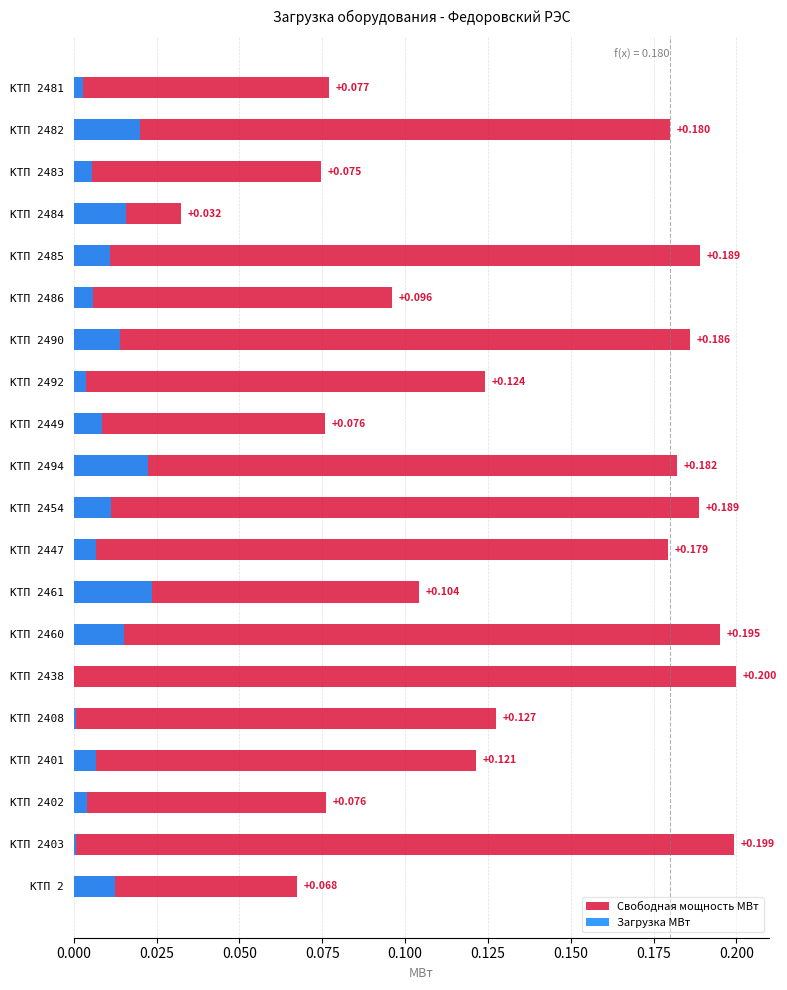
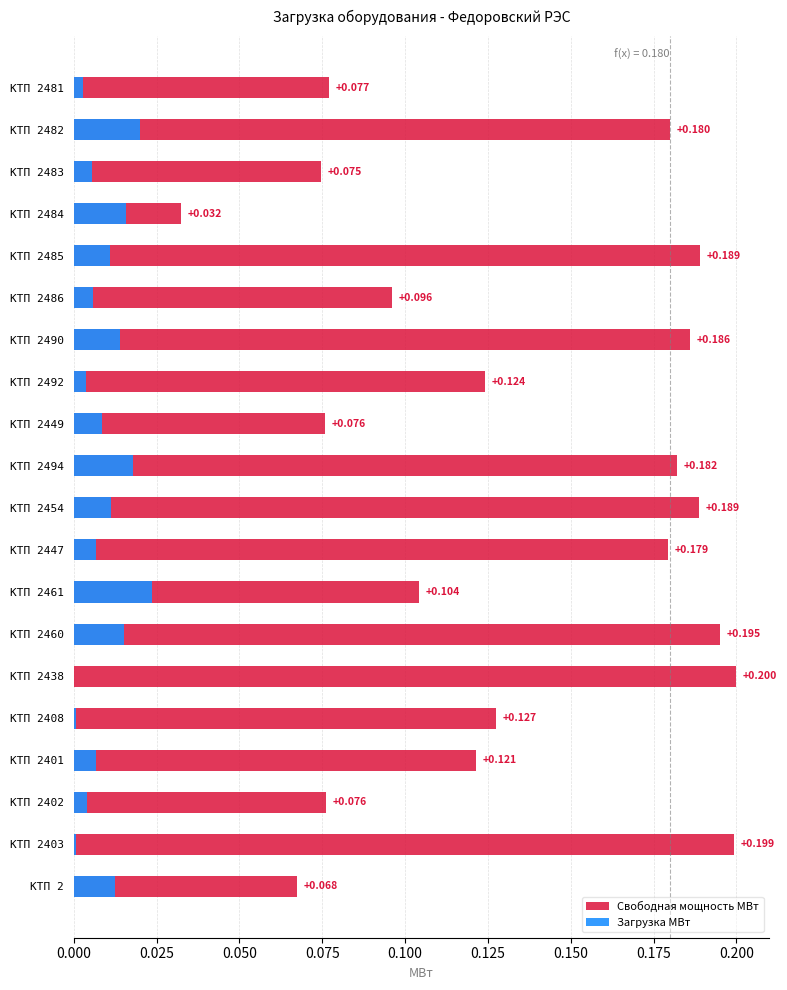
Загрузка МВт, КТП 2494: 0.022 -> 0.018
